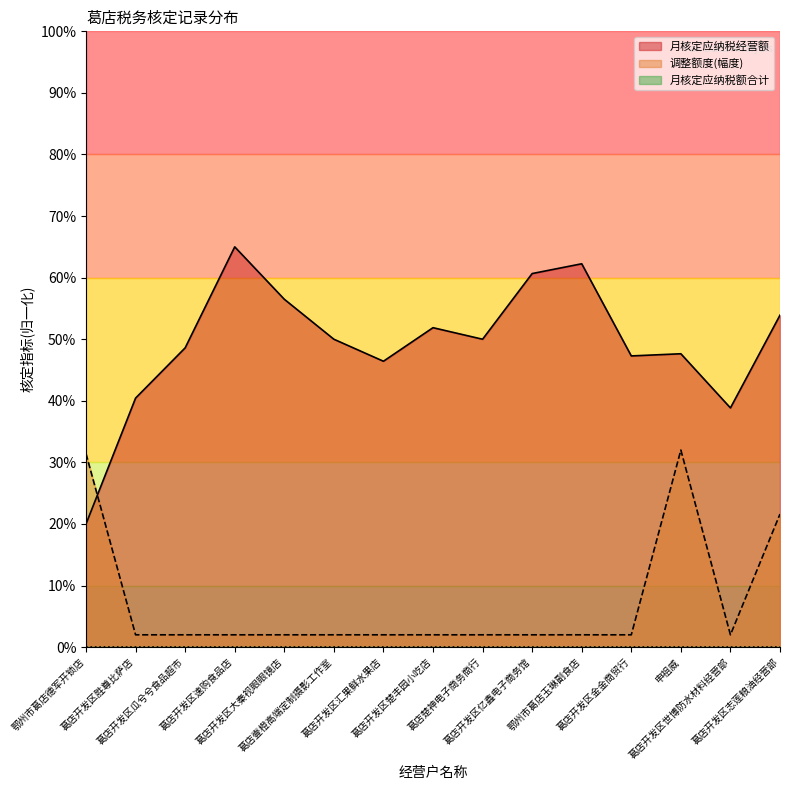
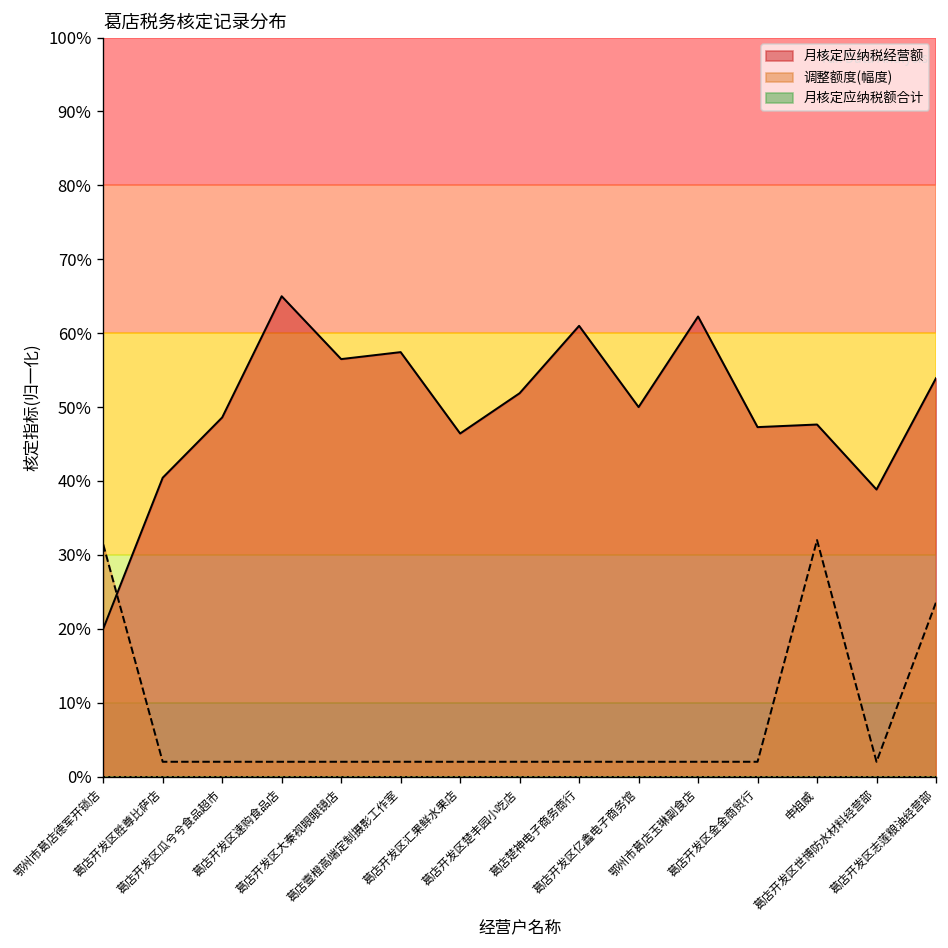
月核定应纳税经营额, 葛店壹橙高端定制摄影工作室: 50% -> 57%
月核定应纳税经营额, 葛店楚神电子商务商行: 50% -> 61%
月核定应纳税经营额, 葛店开发区亿鑫电子商务馆: 61% -> 50%
调整额度(幅度), 葛店开发区志莲粮油经营部: 22% -> 24%
